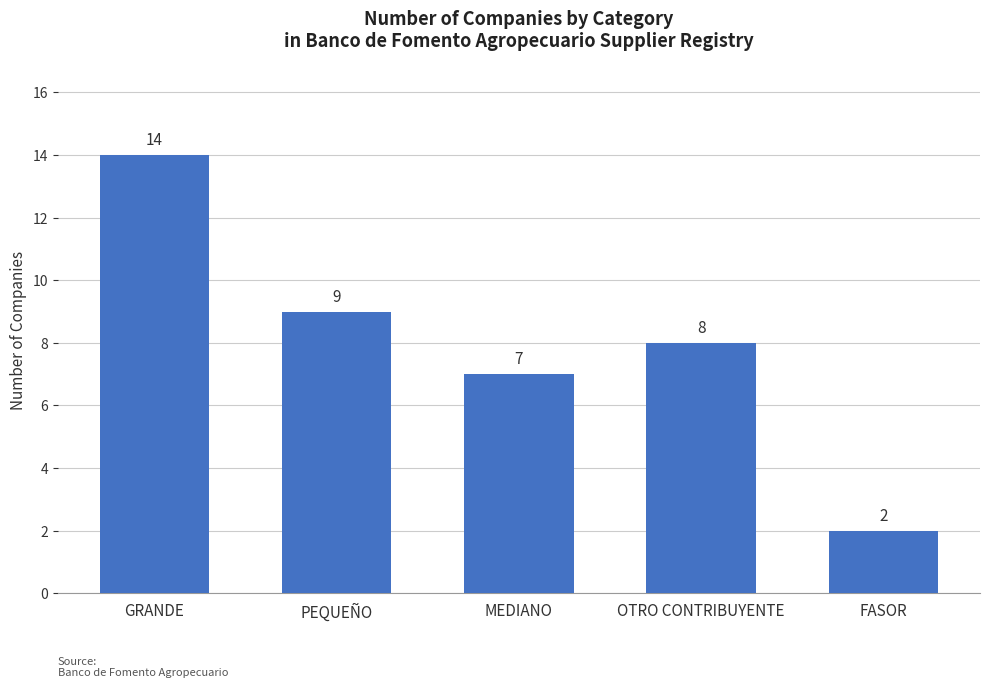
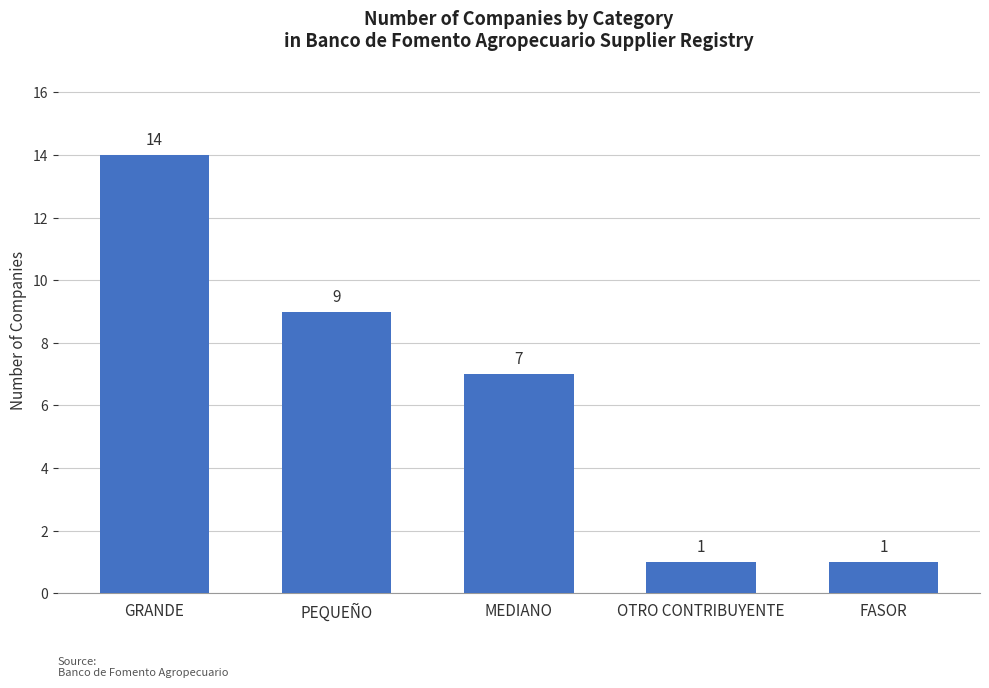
OTRO CONTRIBUYENTE: 8 -> 1
FASOR: 2 -> 1
